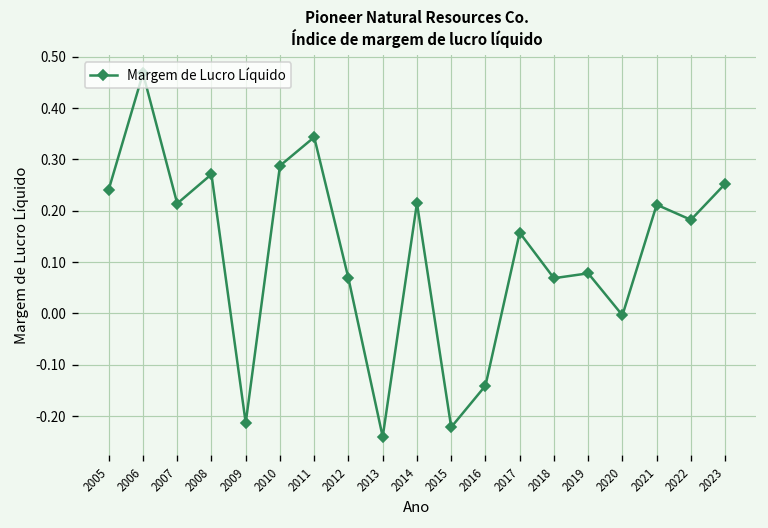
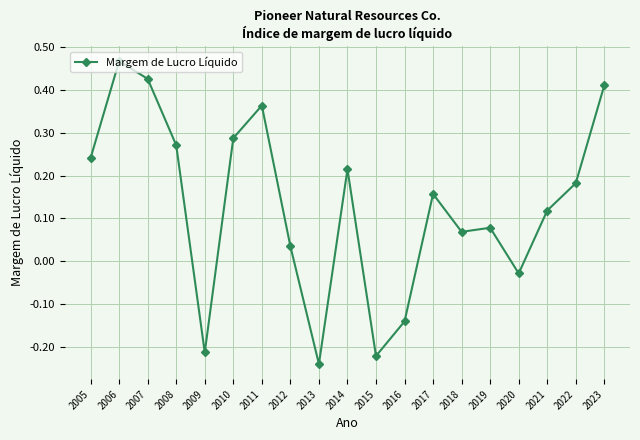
2007: 0.21 -> 0.43
2011: 0.34 -> 0.36
2012: 0.07 -> 0.04
2020: 0.00 -> -0.03
2021: 0.21 -> 0.12
2023: 0.25 -> 0.41
